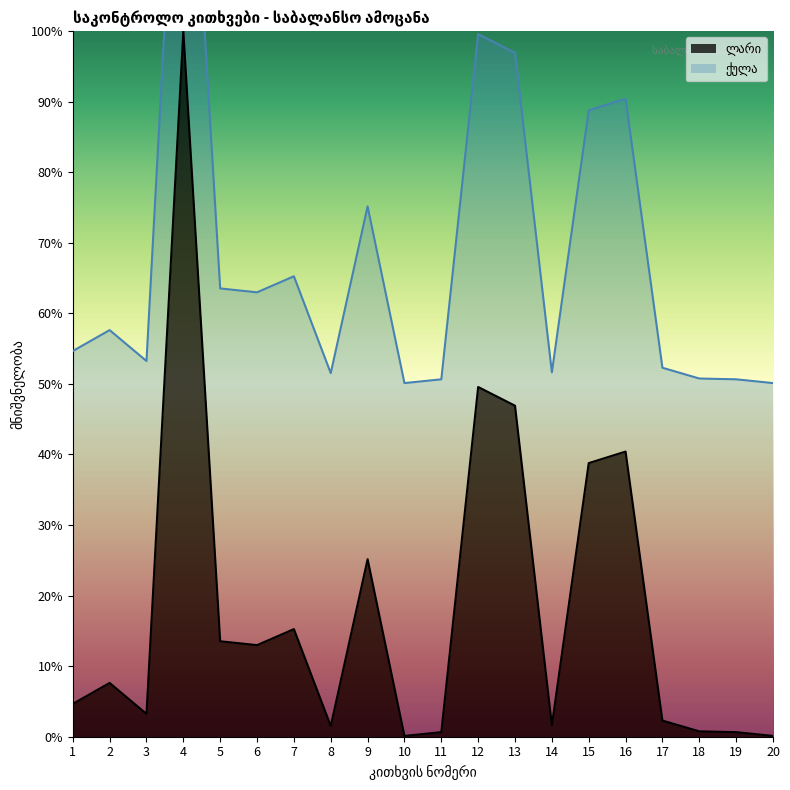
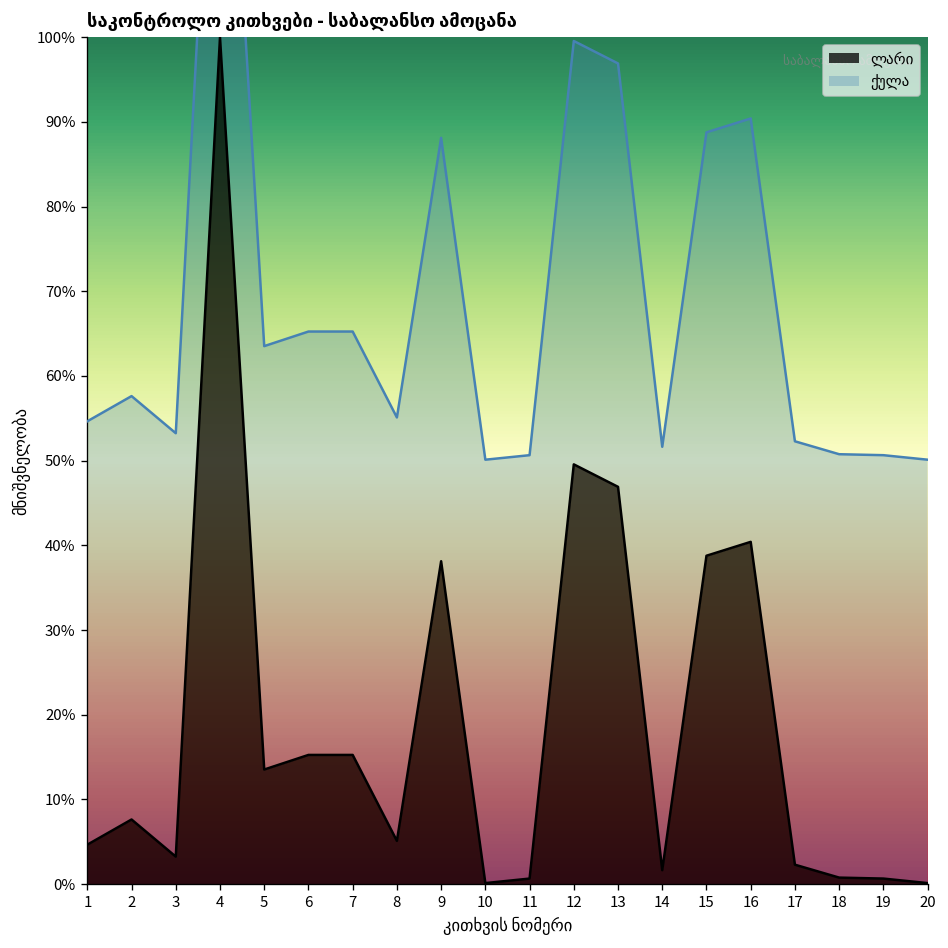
ლარი, 6: 13% -> 15%
ლარი, 8: 2% -> 5%
ლარი, 9: 25% -> 38%
